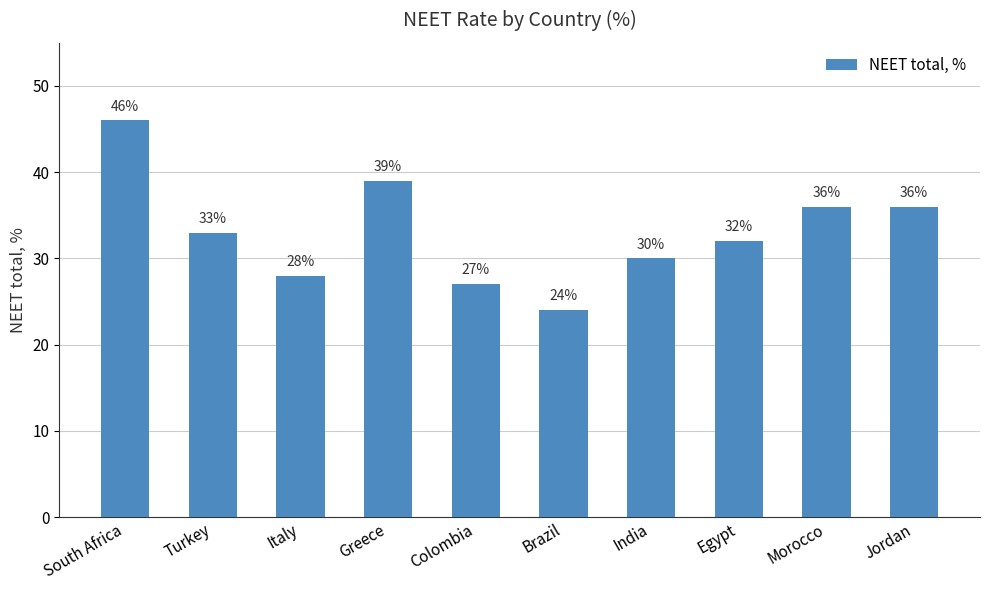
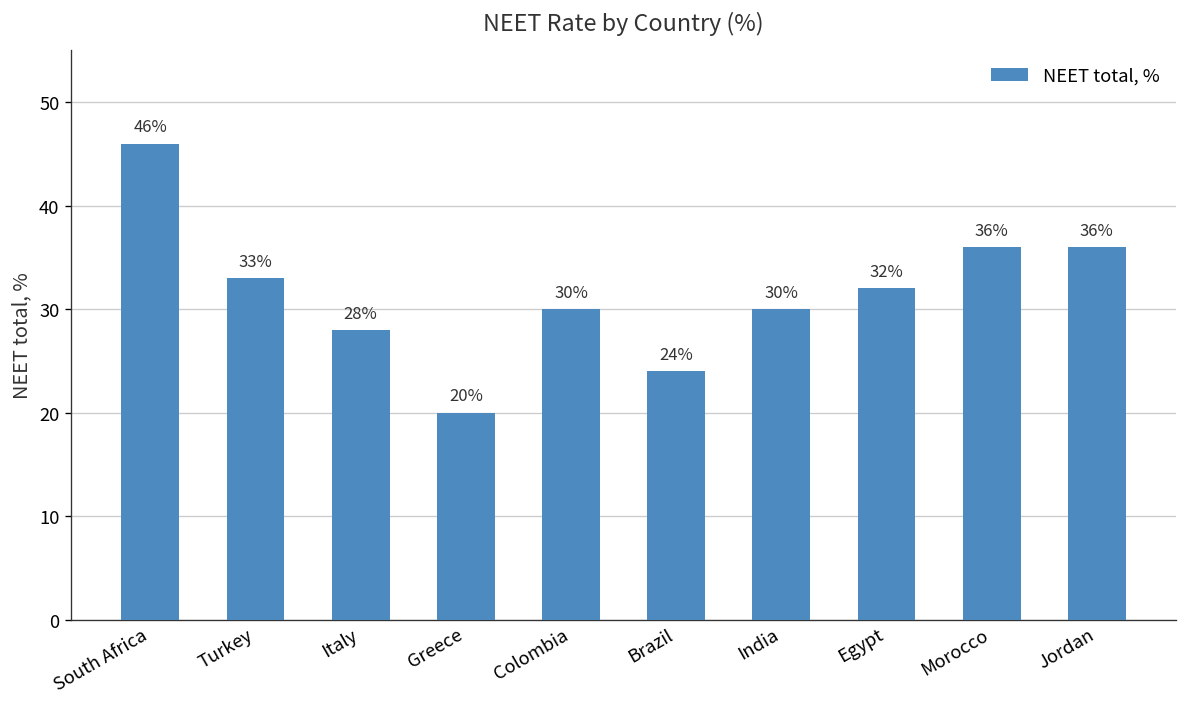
Greece: 39% -> 20%
Colombia: 27% -> 30%
